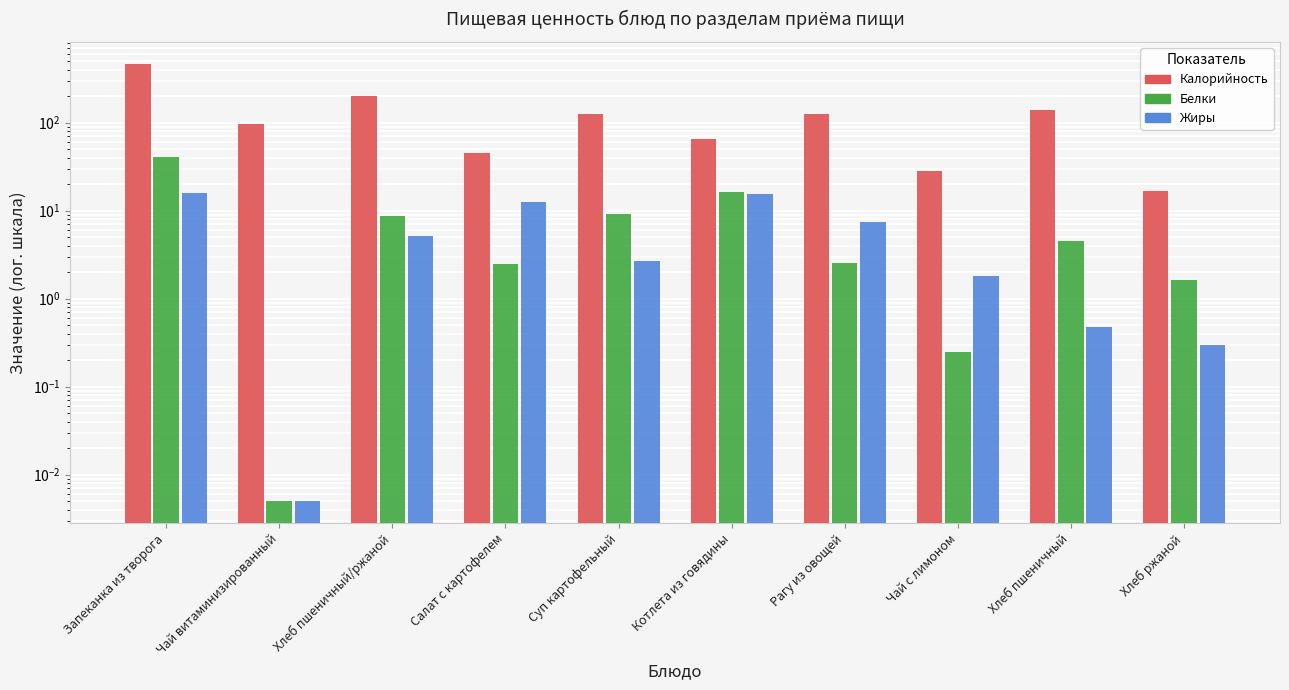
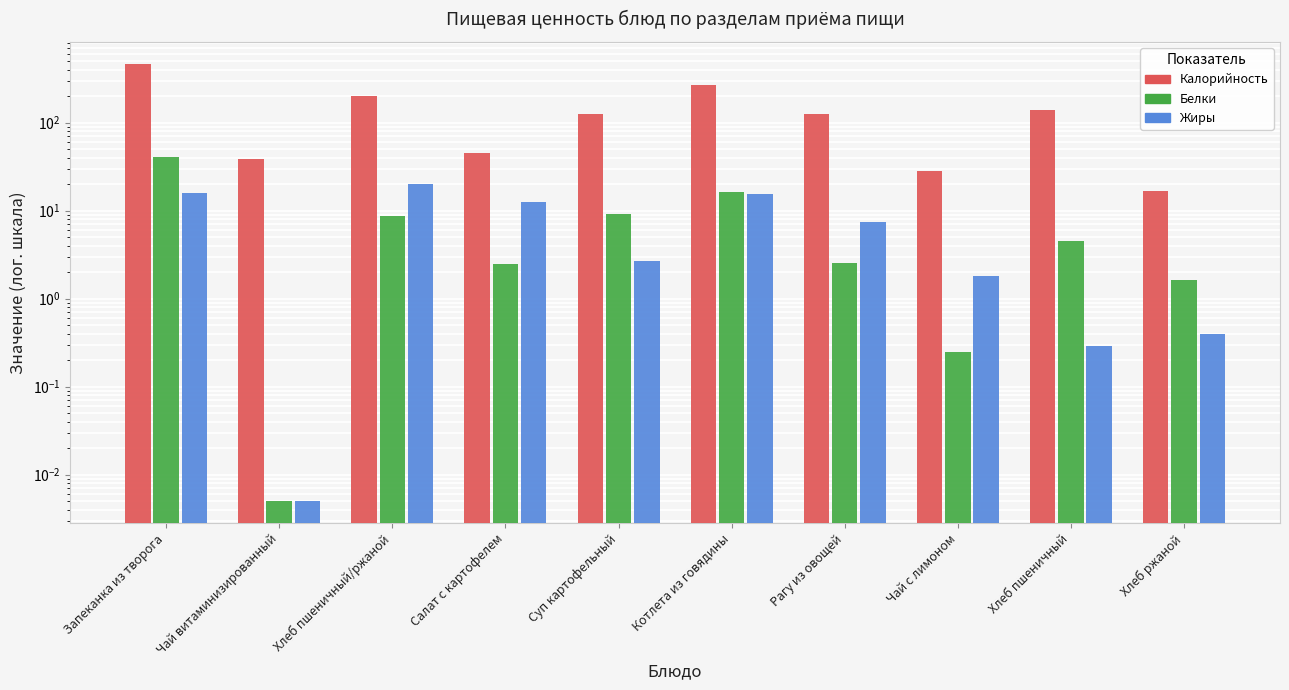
Калорийность, Чай витаминизированный: 100 -> 40
Жиры, Хлеб пшеничный/ржаной: 5 -> 20
Калорийность, Котлета из говядины: 60 -> 270
Жиры, Хлеб пшеничный: 0.5 -> 0.29
Жиры, Хлеб ржаной: 0.3 -> 0.4
